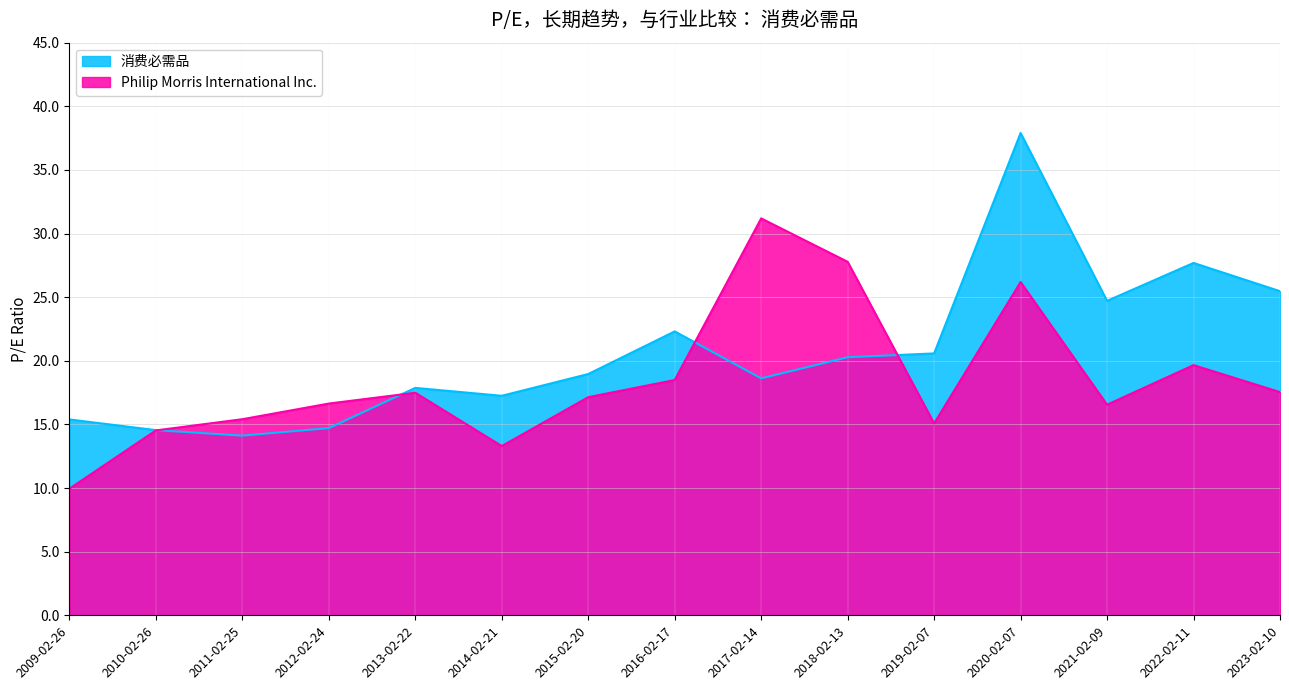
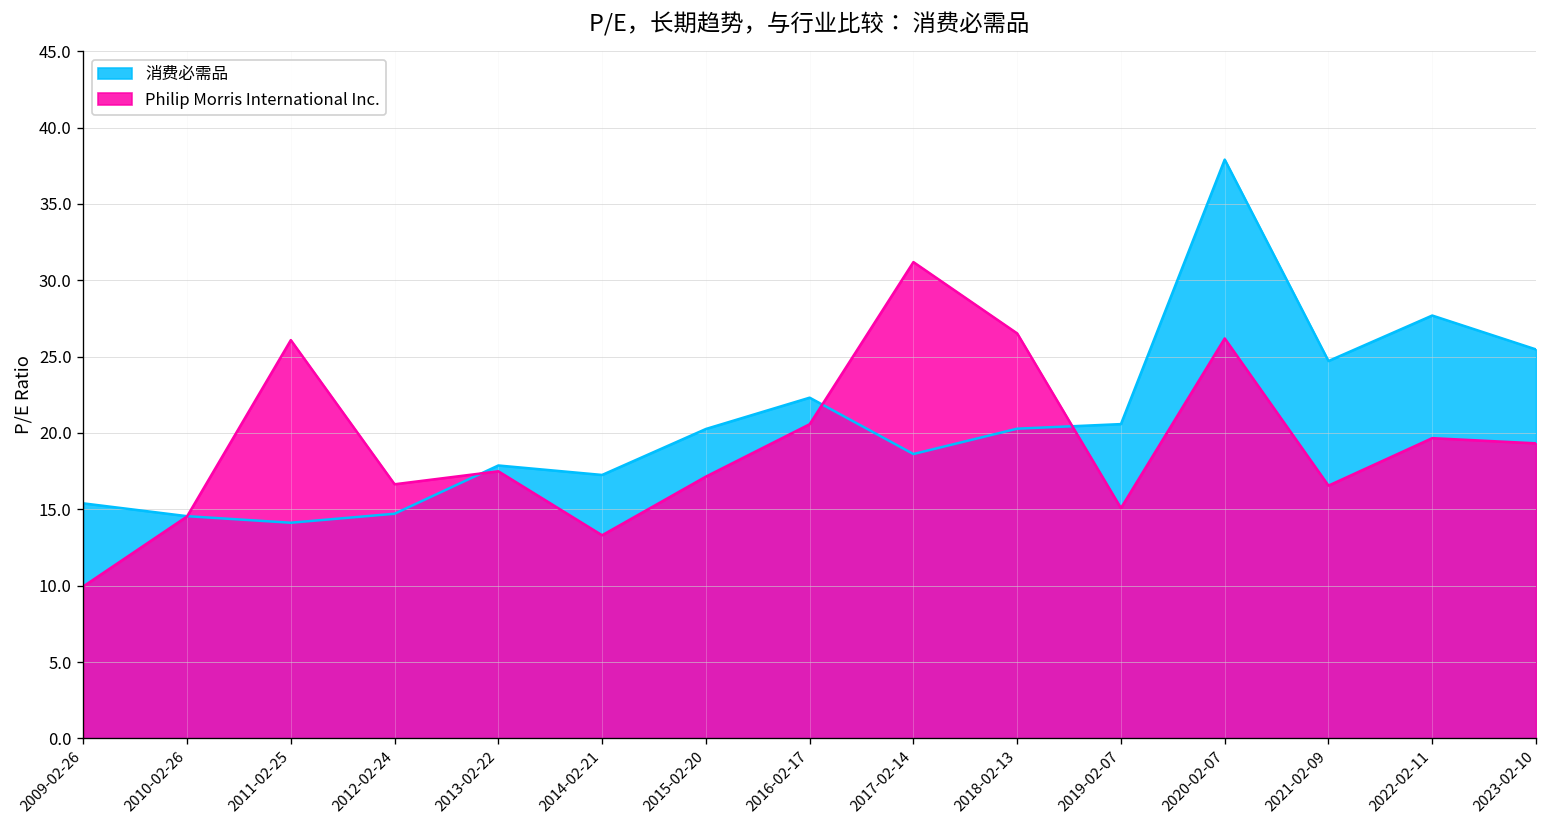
Philip Morris International Inc., 2011-02-25: 15.4 -> 26.1
消费必需品, 2015-02-20: 19.0 -> 20.3
Philip Morris International Inc., 2016-02-17: 18.5 -> 20.6
Philip Morris International Inc., 2018-02-13: 27.8 -> 26.5
Philip Morris International Inc., 2023-02-10: 17.5 -> 19.3
